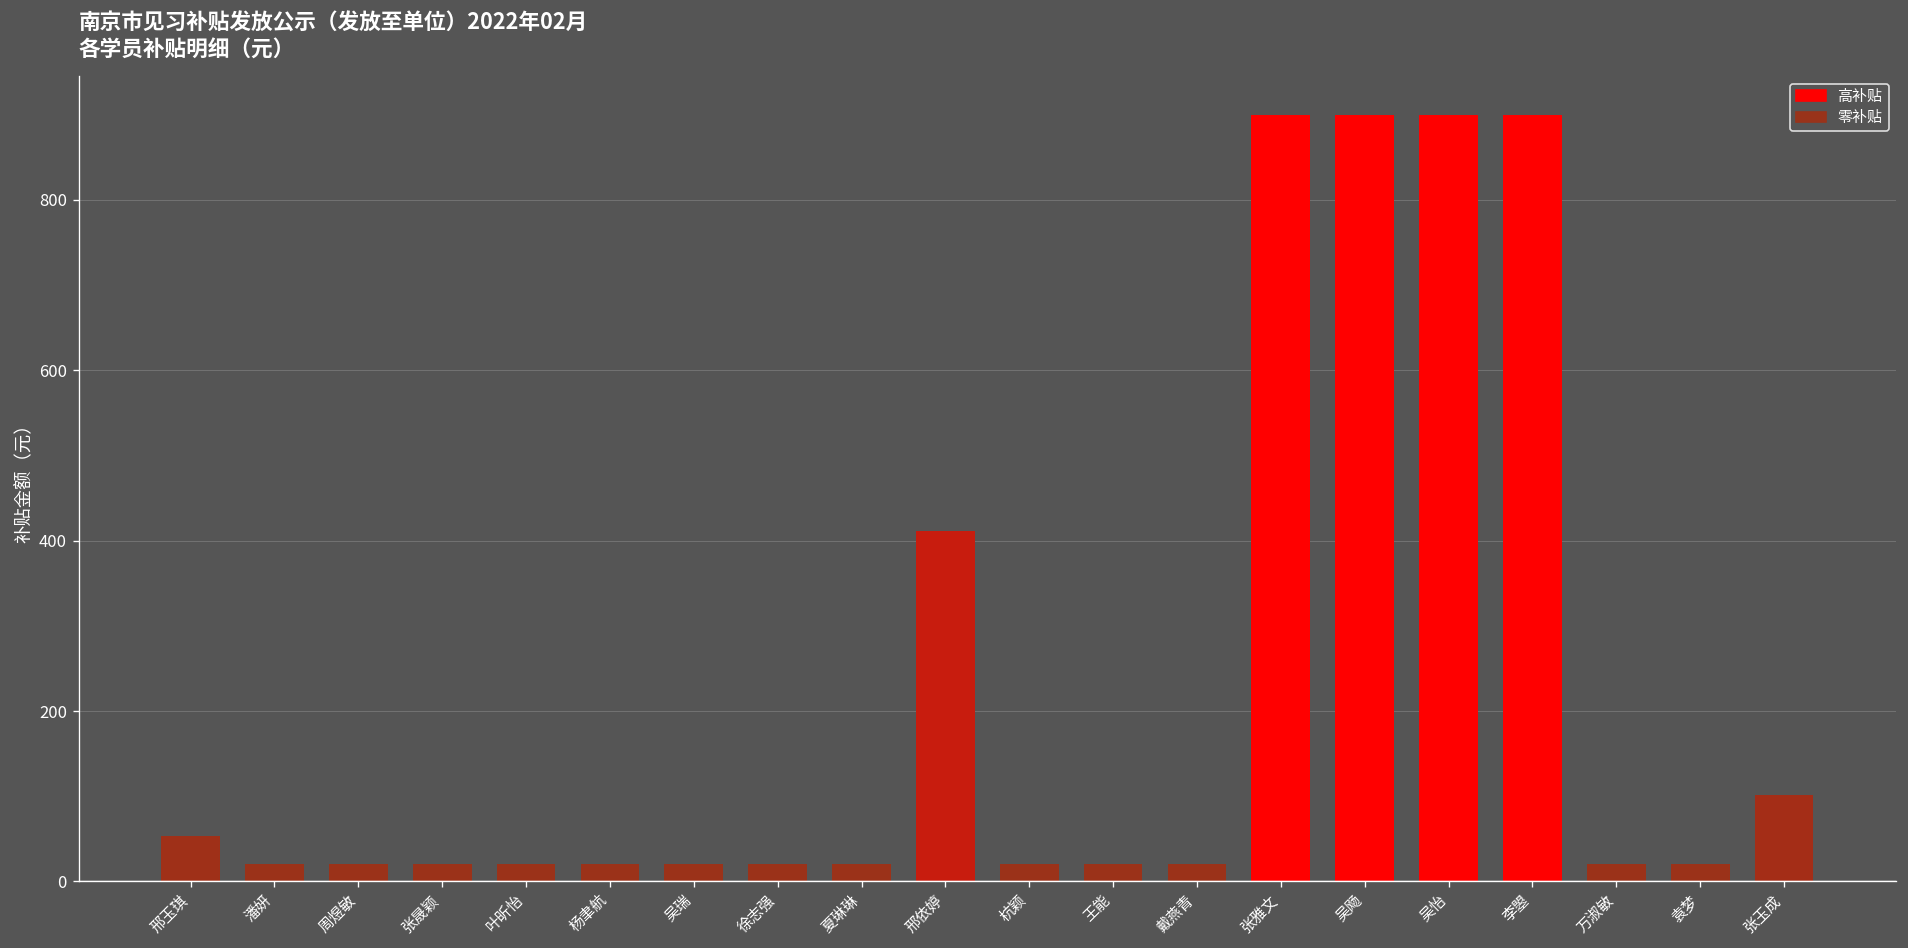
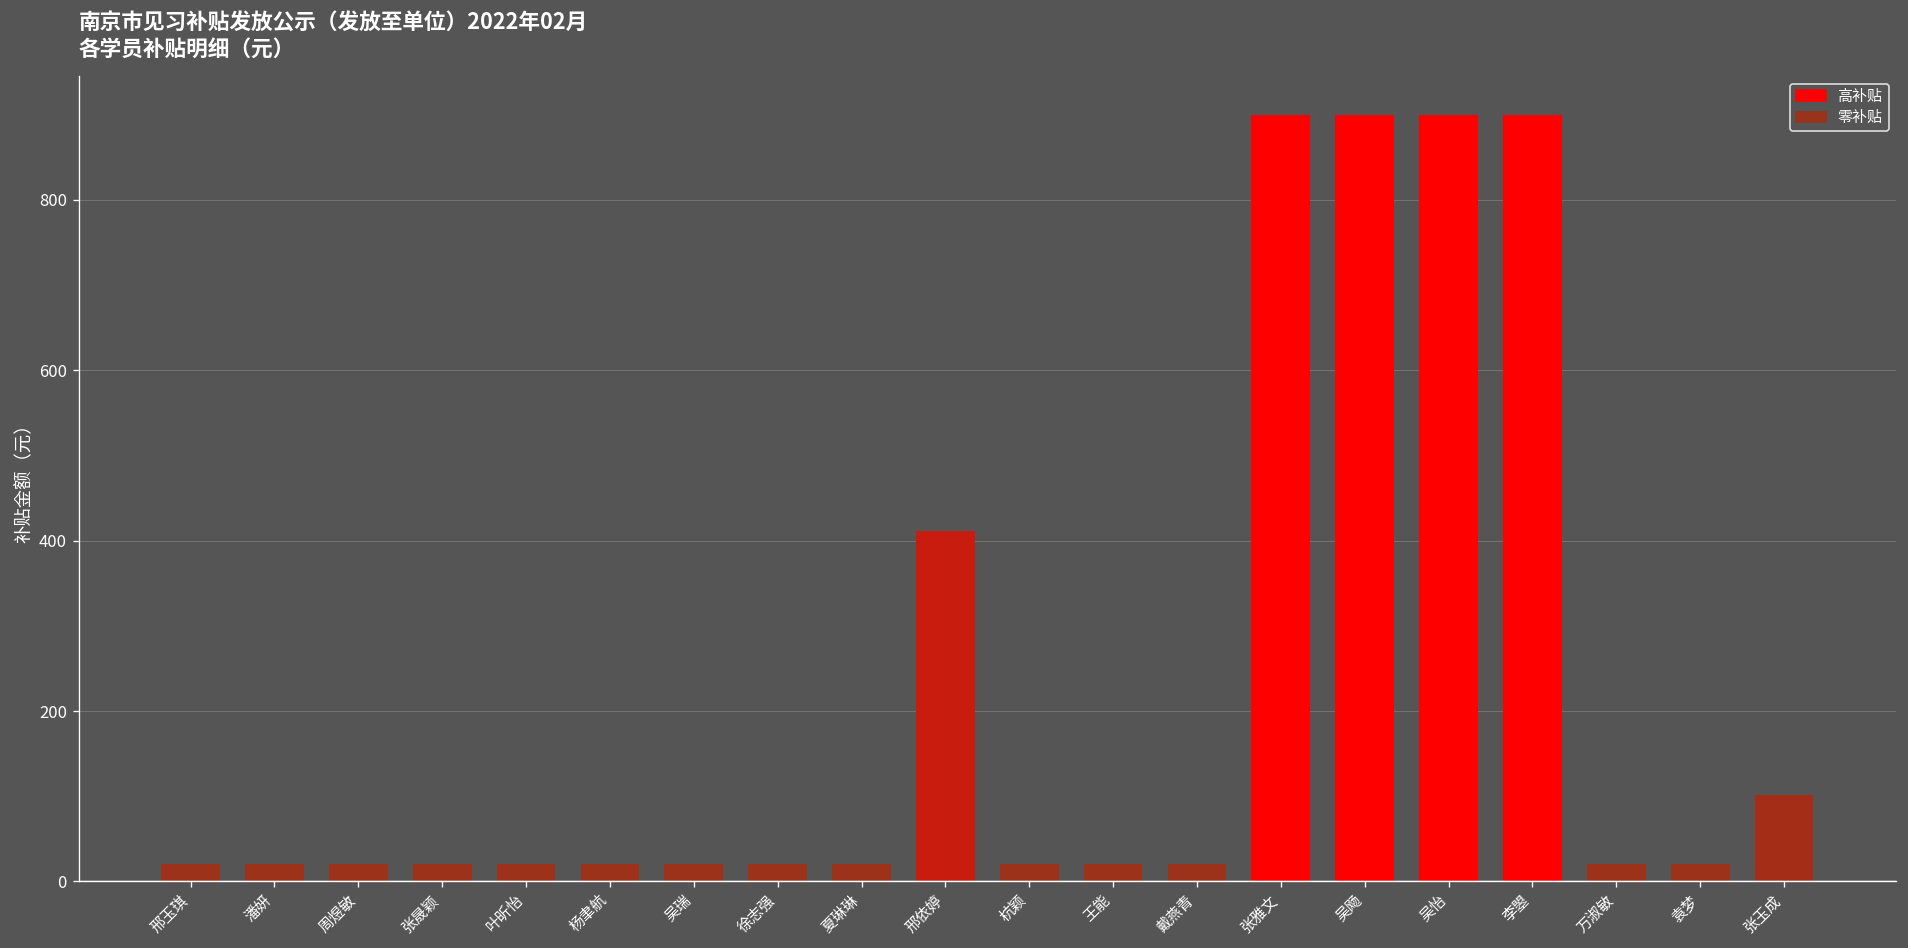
邢玉琪: 50 -> 20
